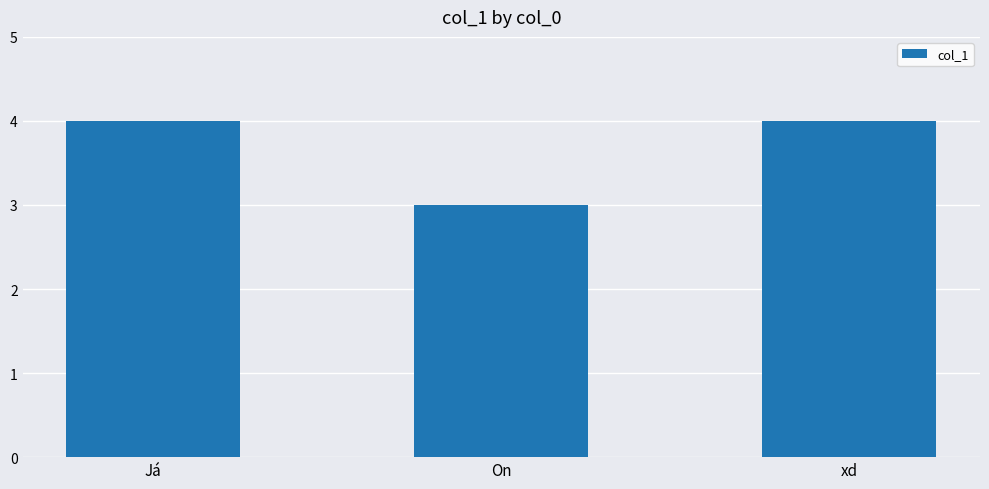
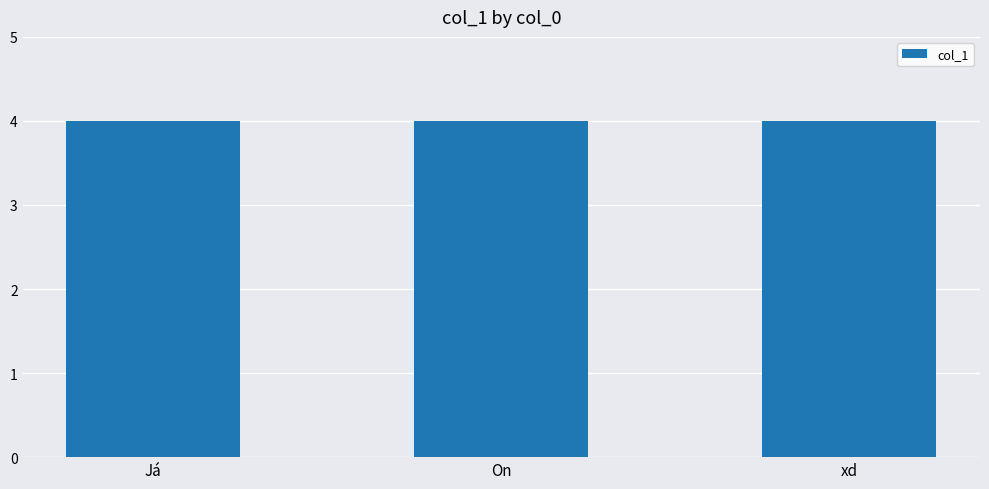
On: 3 -> 4
